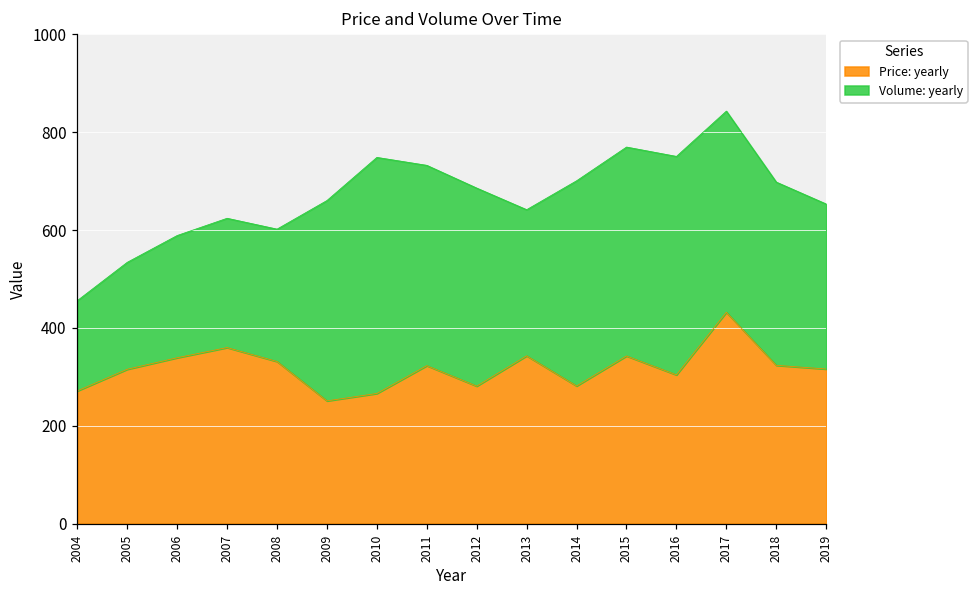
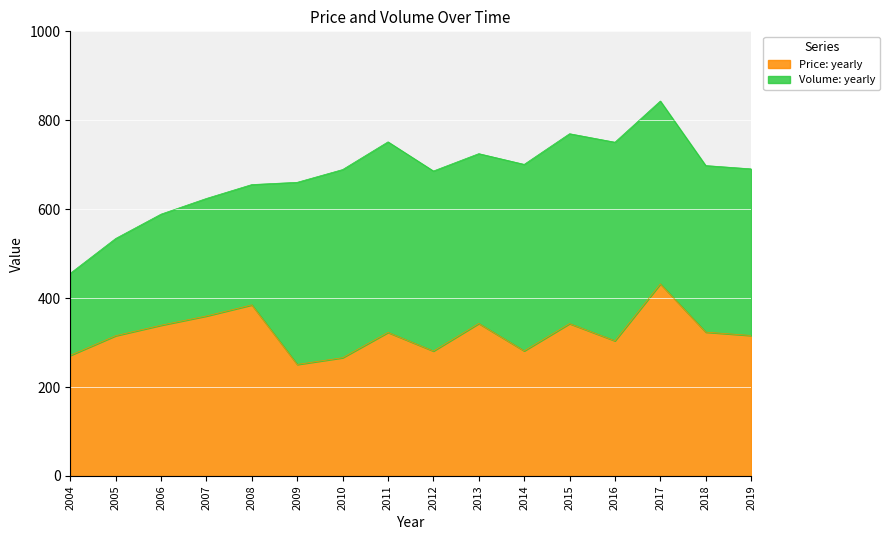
Price: yearly, 2008: 330 -> 380
Volume: yearly, 2010: 480 -> 420
Volume: yearly, 2011: 410 -> 430
Volume: yearly, 2013: 300 -> 380
Volume: yearly, 2019: 340 -> 370
